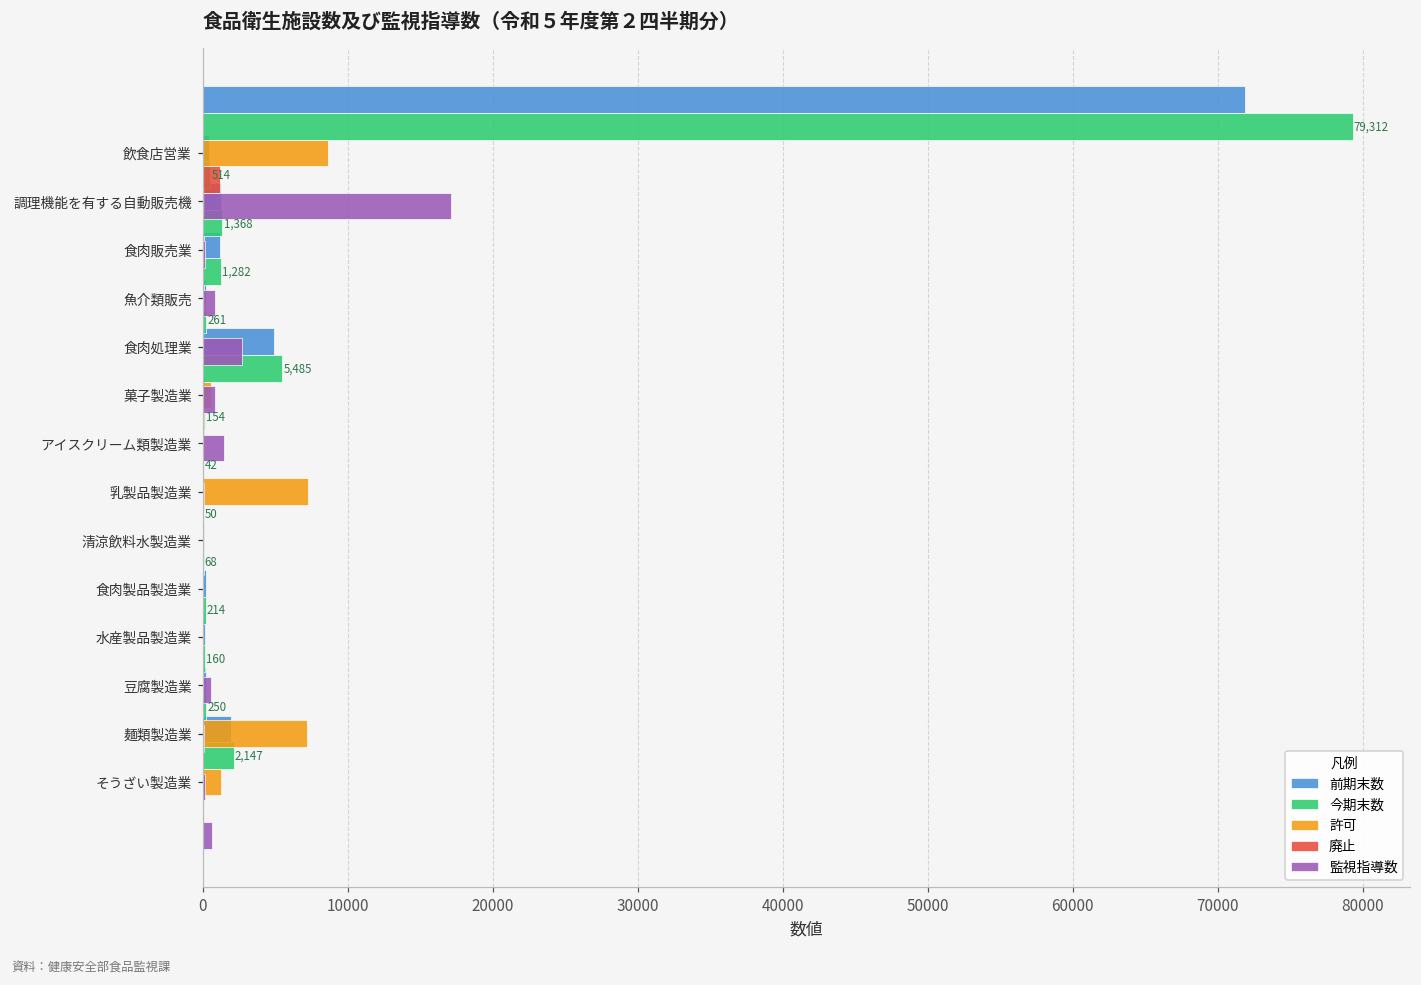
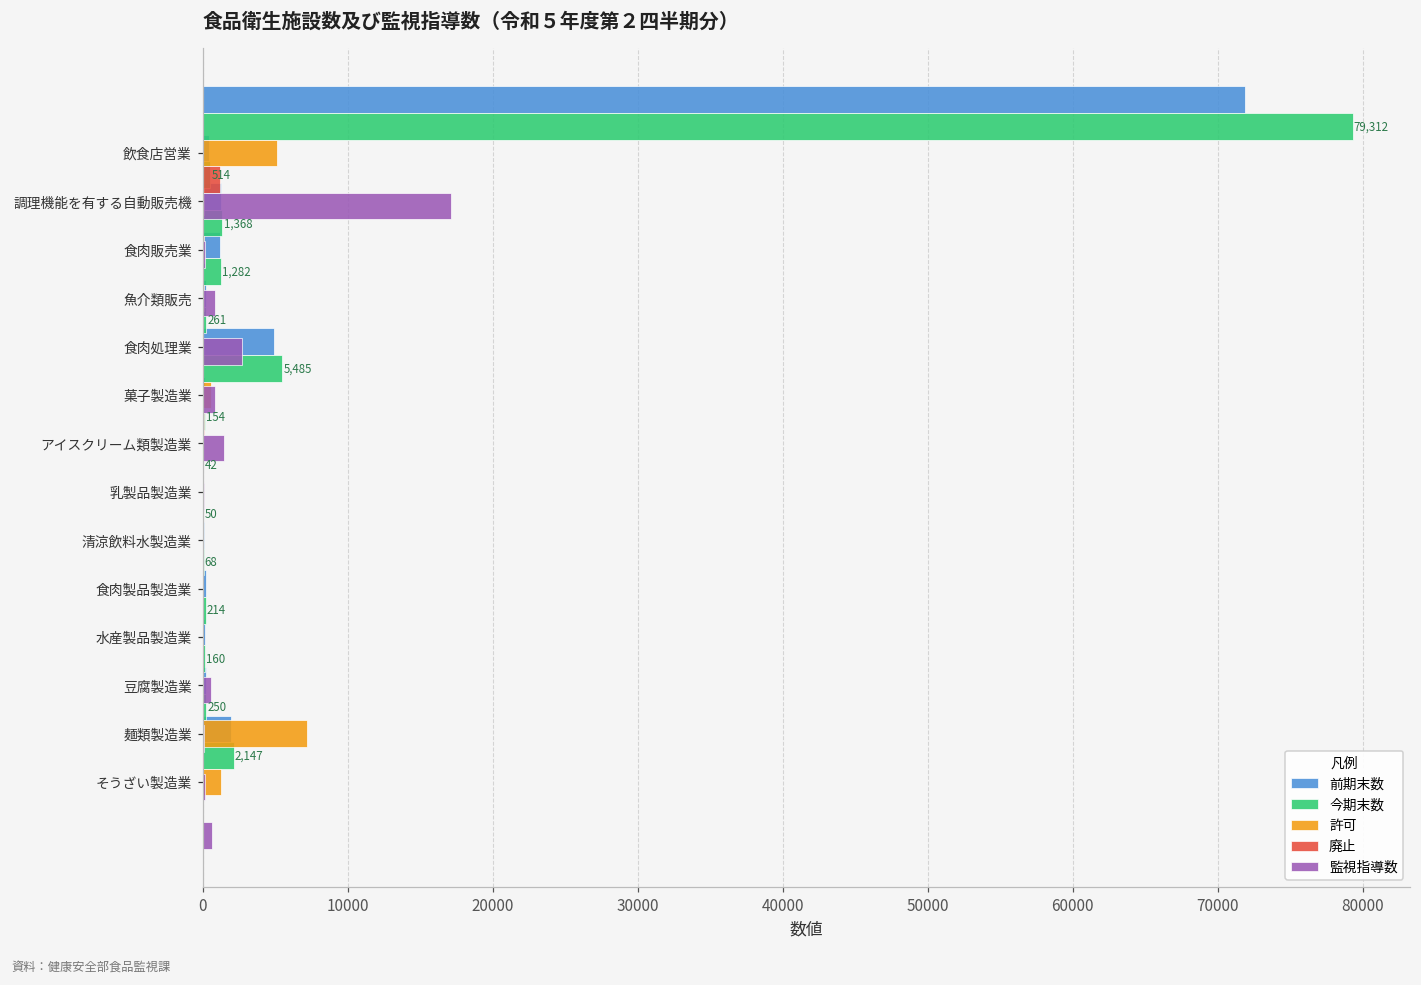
許可, 飲食店営業: 8600 -> 5100
許可, 乳製品製造業: 7300 -> 0
